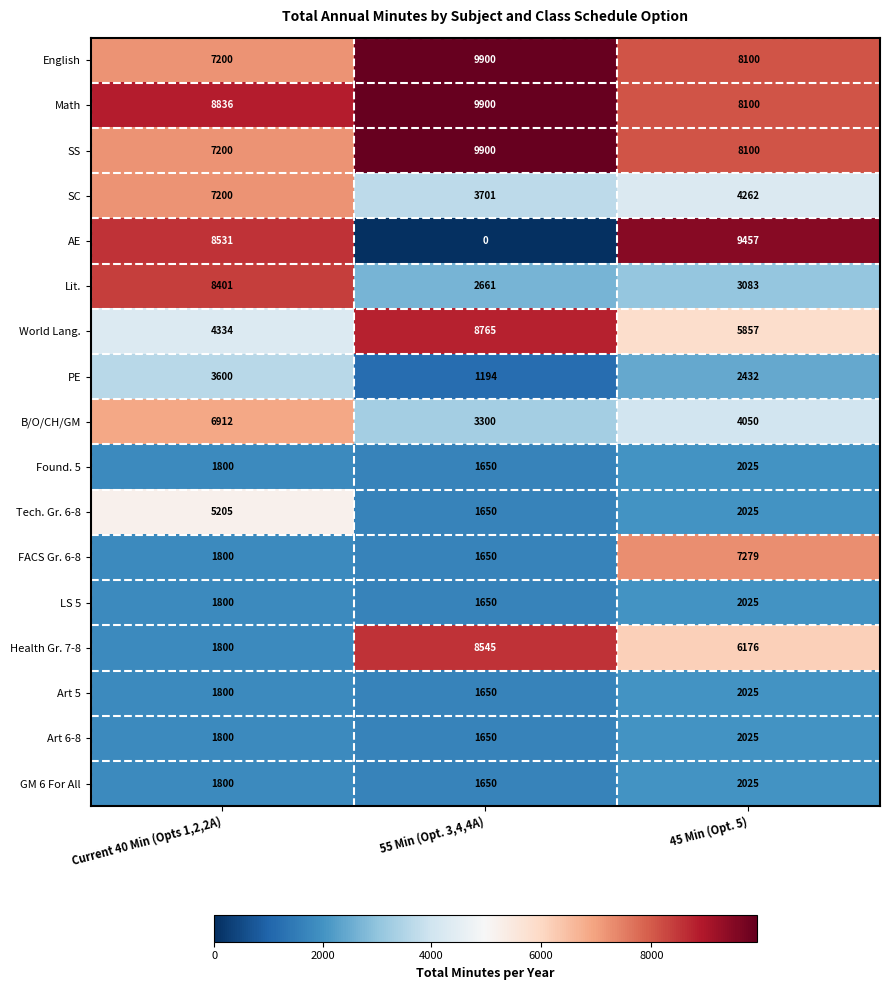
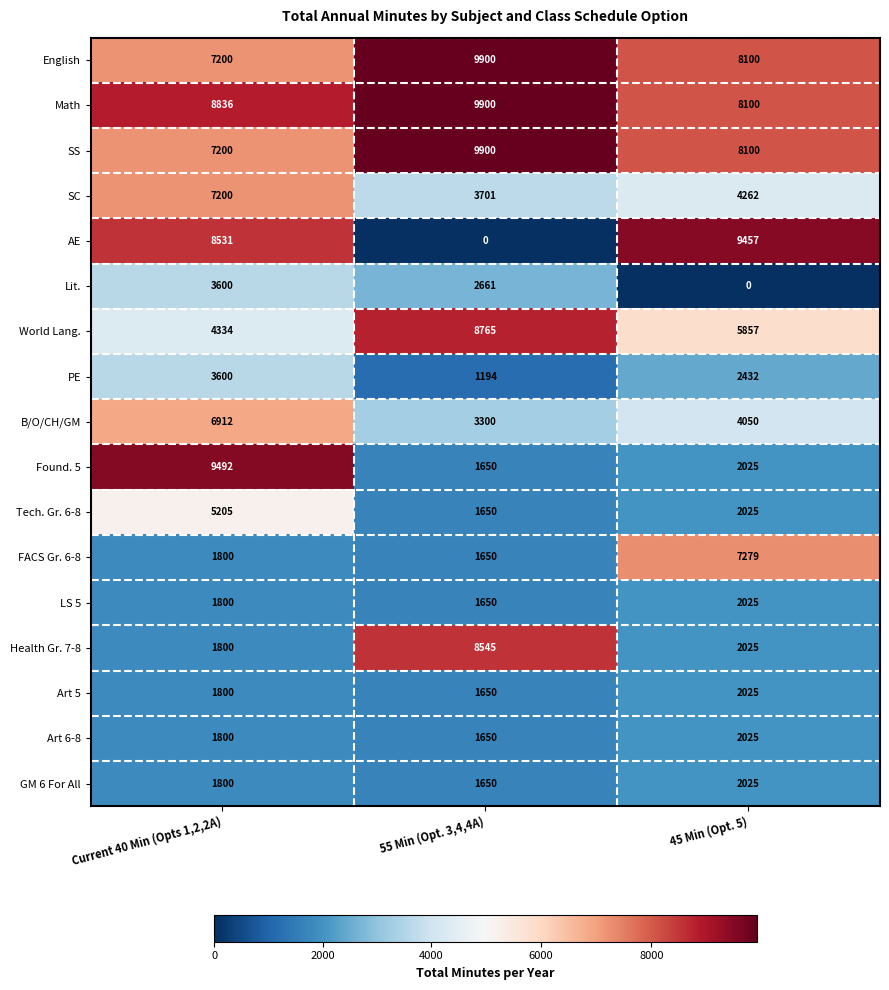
Lit., Current 40 Min (Opts 1,2,2A): 8401 -> 3600
Lit., 45 Min (Opt. 5): 3083 -> 0
Found. 5, Current 40 Min (Opts 1,2,2A): 1800 -> 9492
Health Gr. 7-8, 45 Min (Opt. 5): 6176 -> 2025
